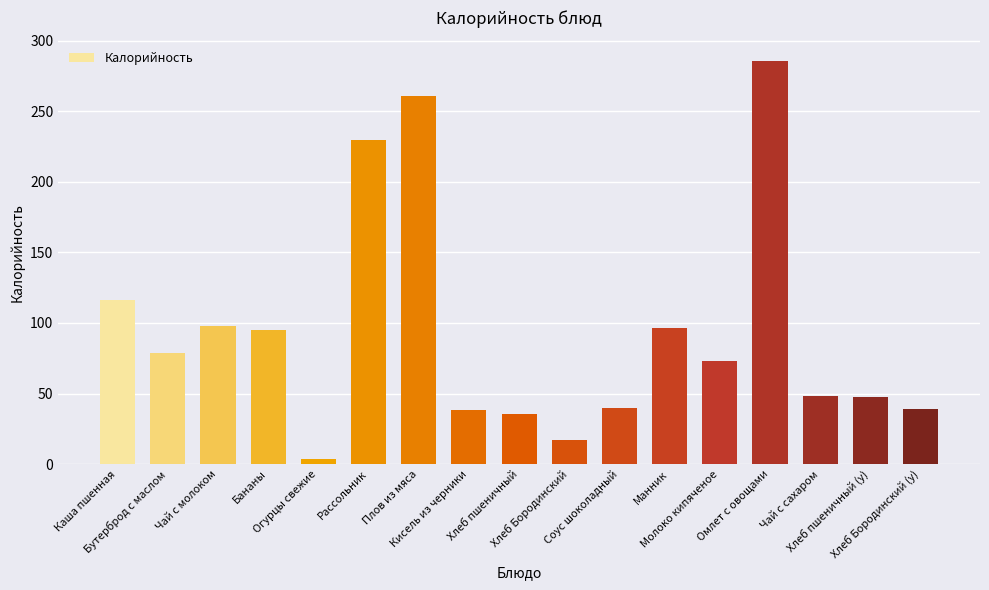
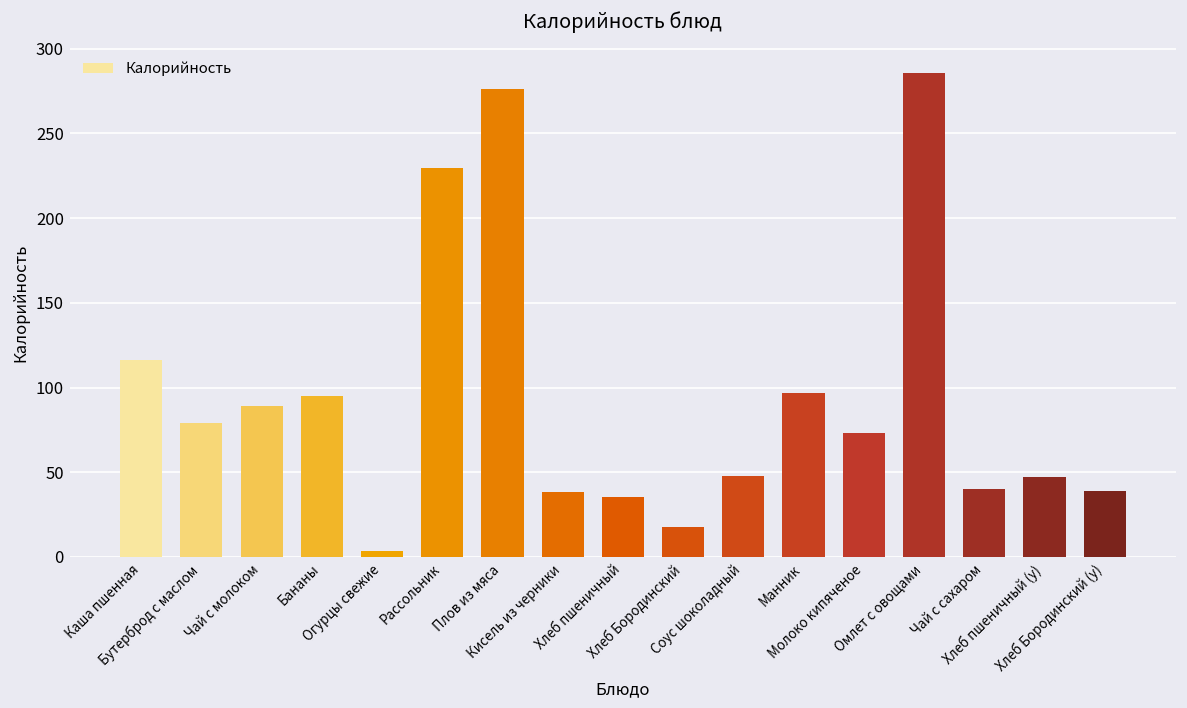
Чай с молоком: 98 -> 89
Плов из мяса: 261 -> 276
Соус шоколадный: 40 -> 48
Чай с сахаром: 48 -> 40
